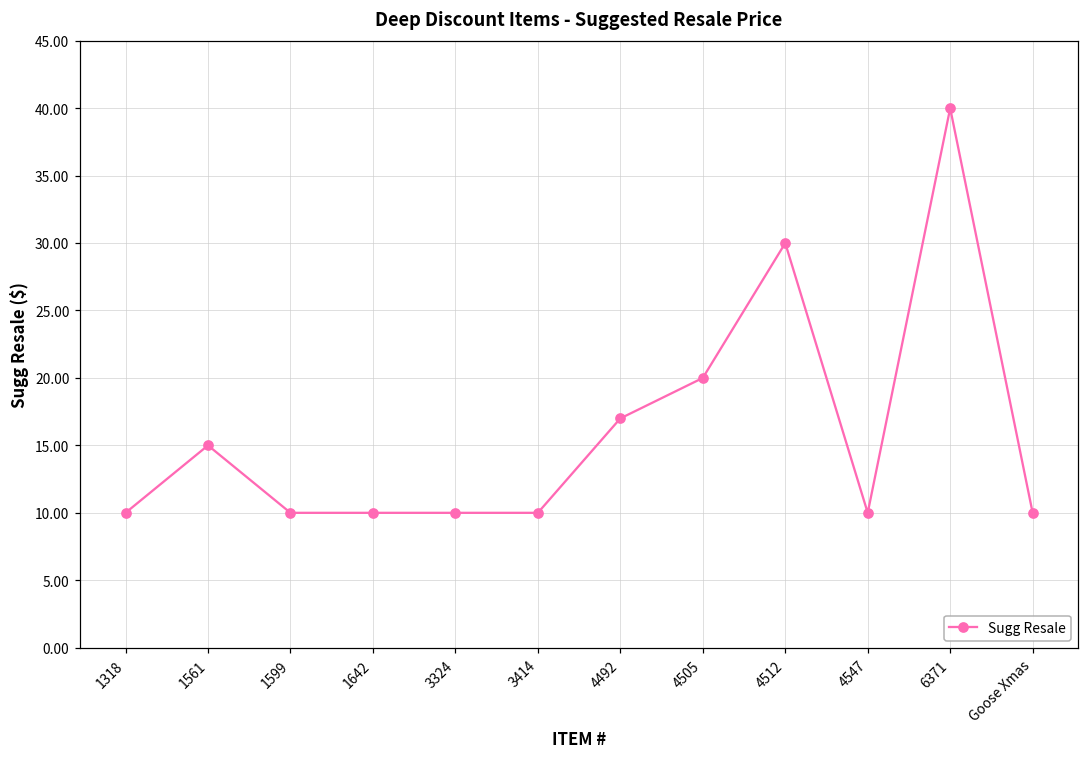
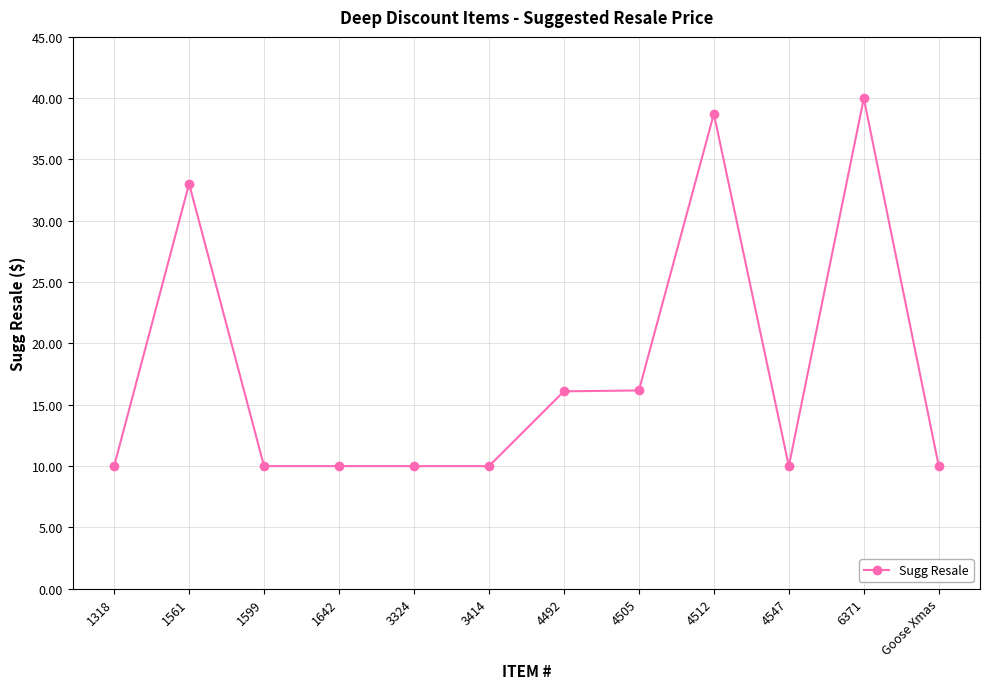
1561: 15.0 -> 33.0
4492: 17.0 -> 16.1
4505: 20.0 -> 16.2
4512: 30.0 -> 38.7
